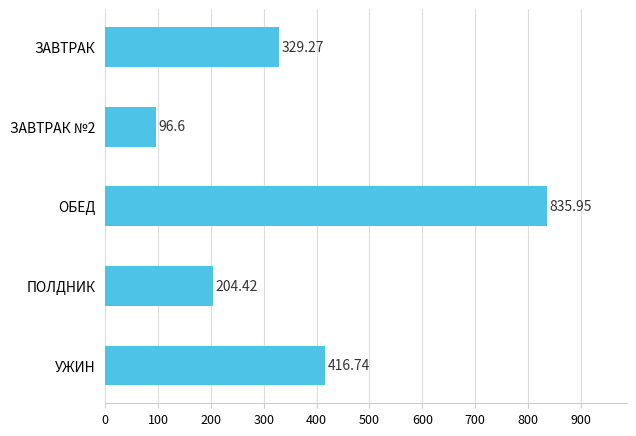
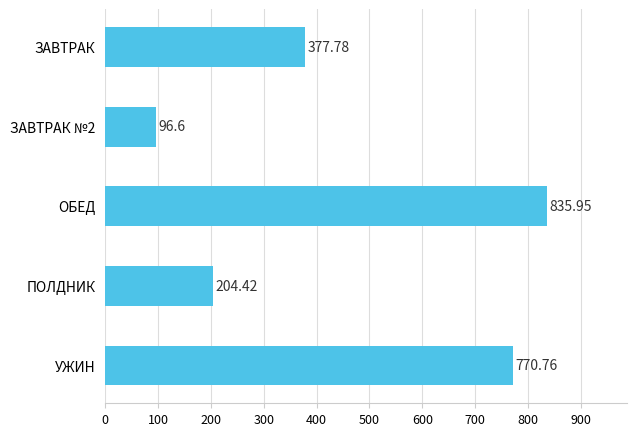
ЗАВТРАК: 329.27 -> 377.78
УЖИН: 416.74 -> 770.76
